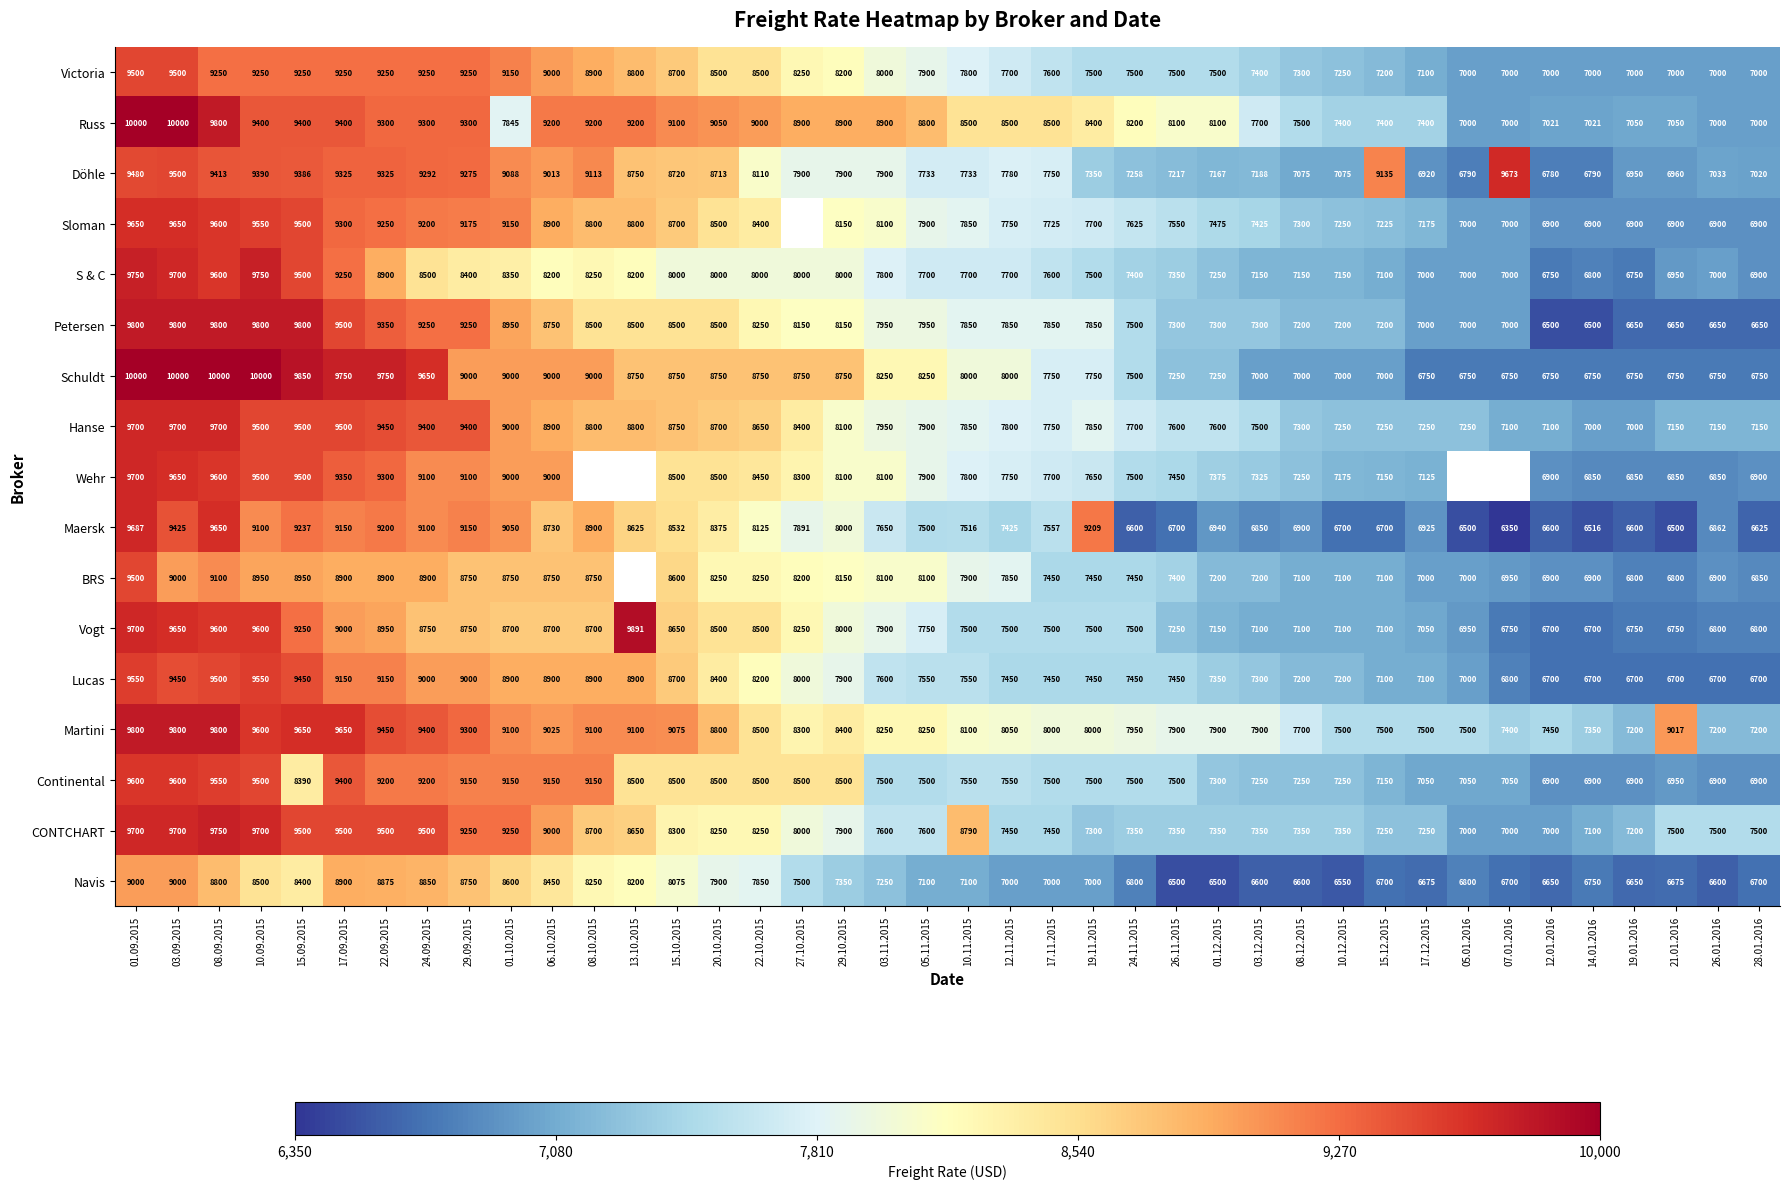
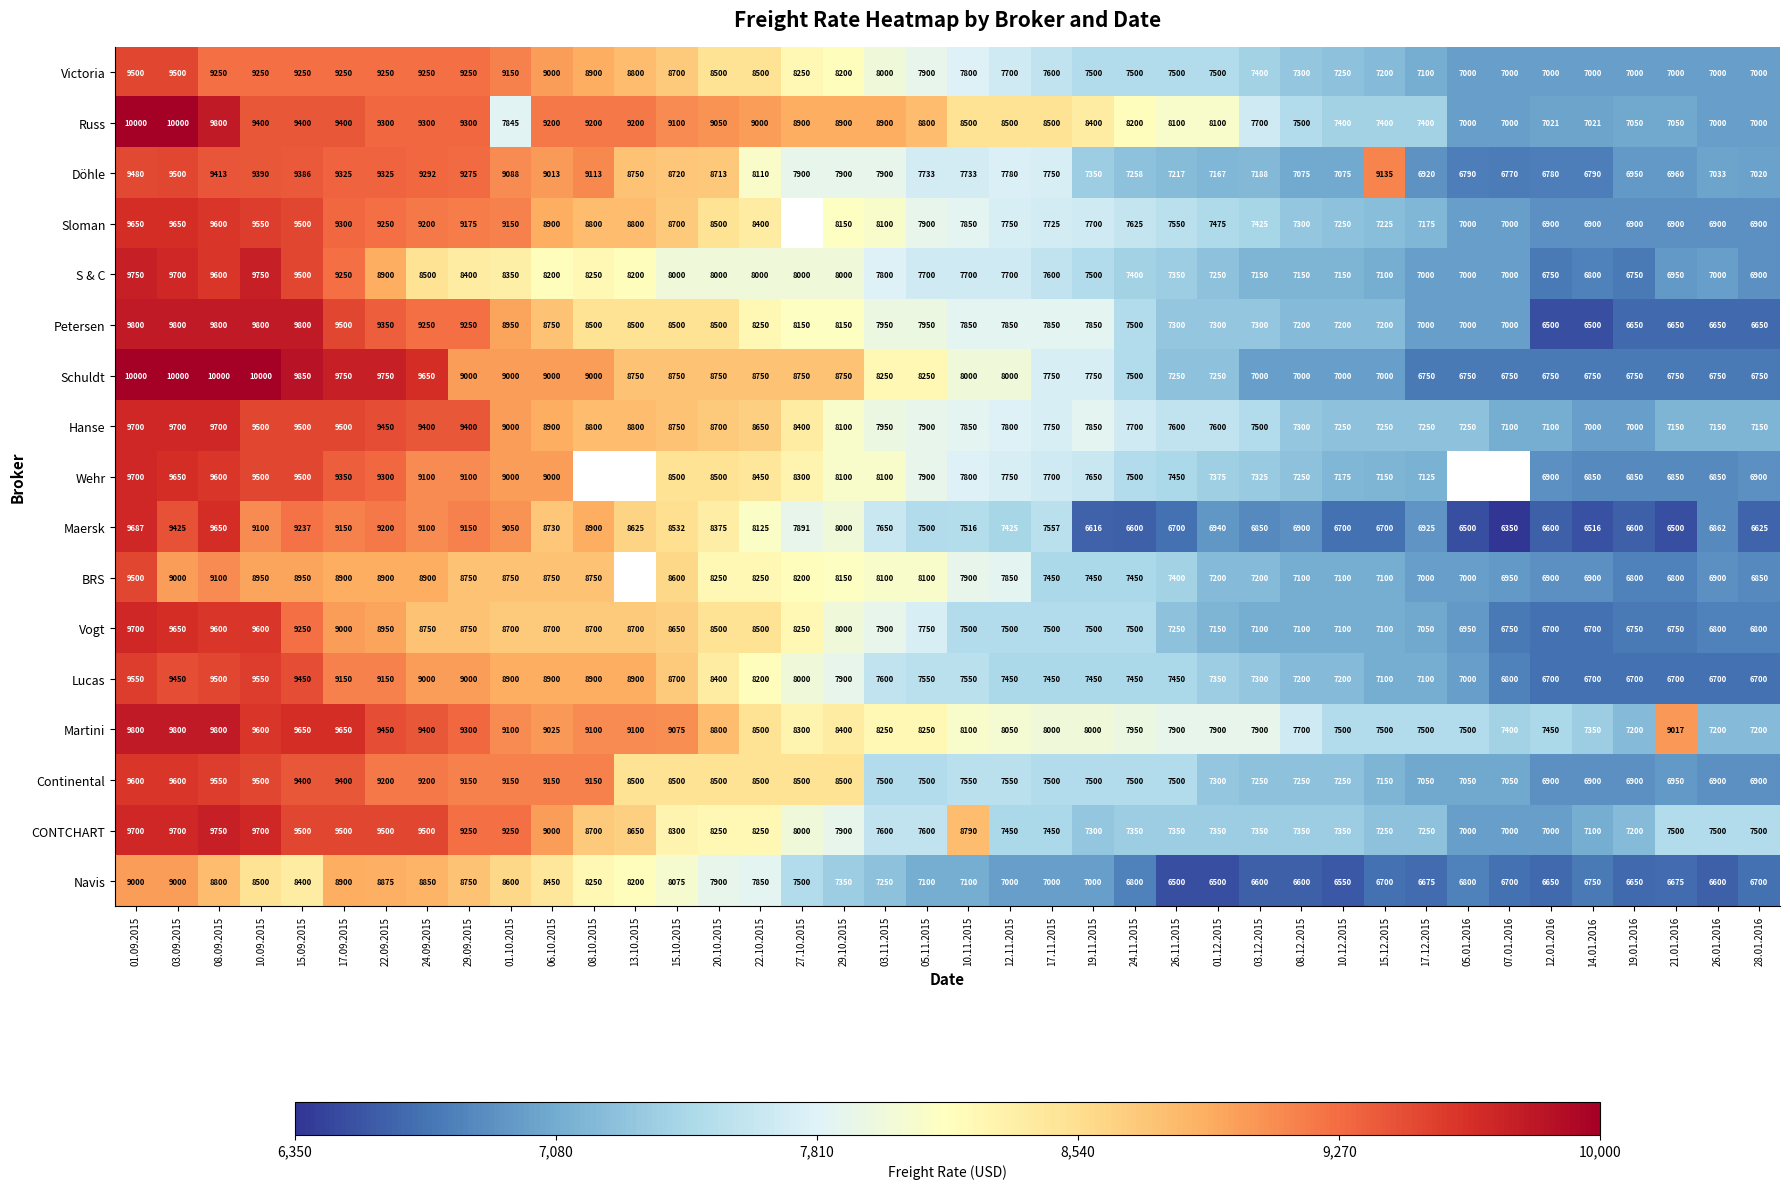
Döhle, 07.01.2016: 9673 -> 6770
Maersk, 19.11.2015: 9209 -> 6616
Vogt, 13.10.2015: 9891 -> 8700
Continental, 15.09.2015: 8390 -> 9400
